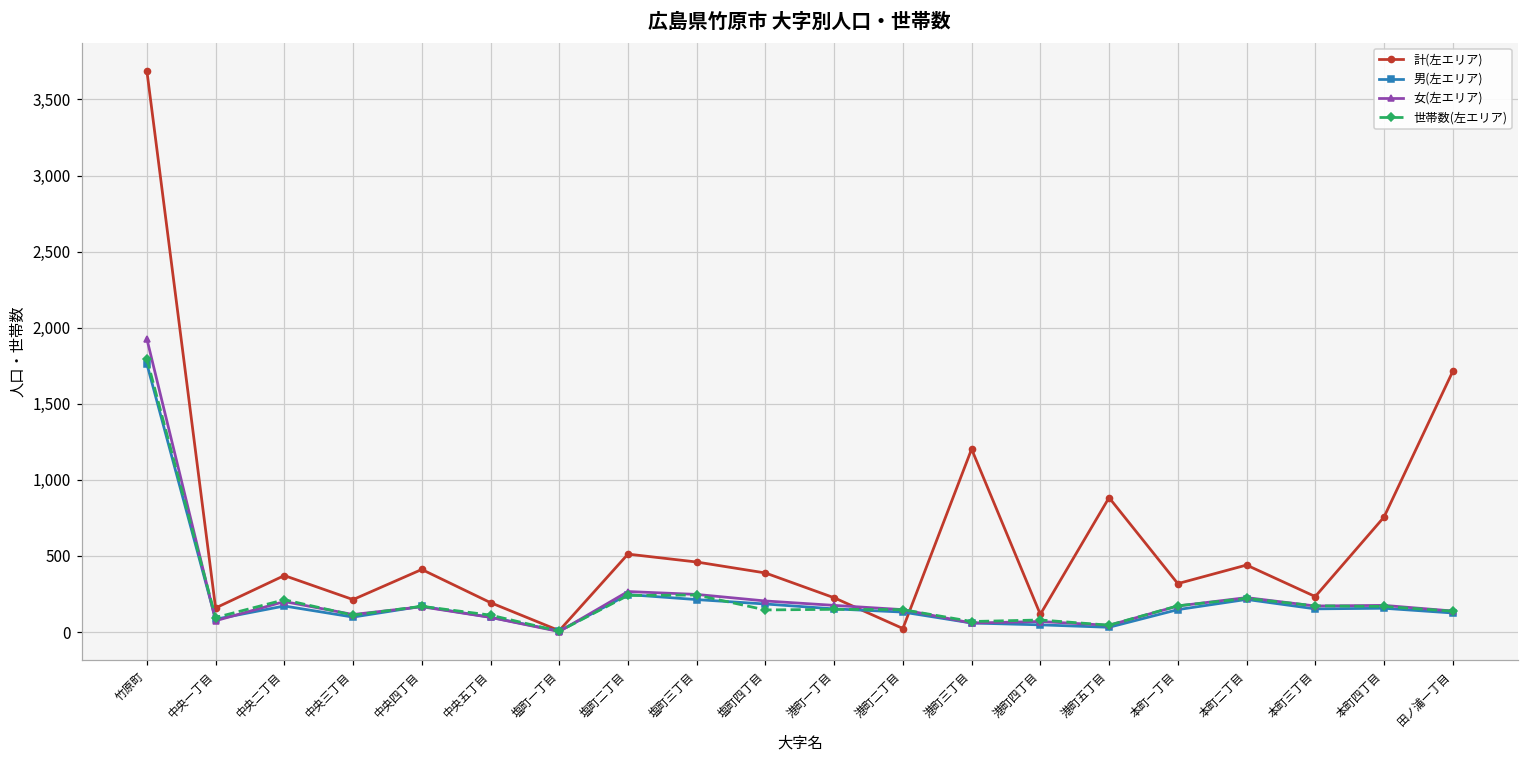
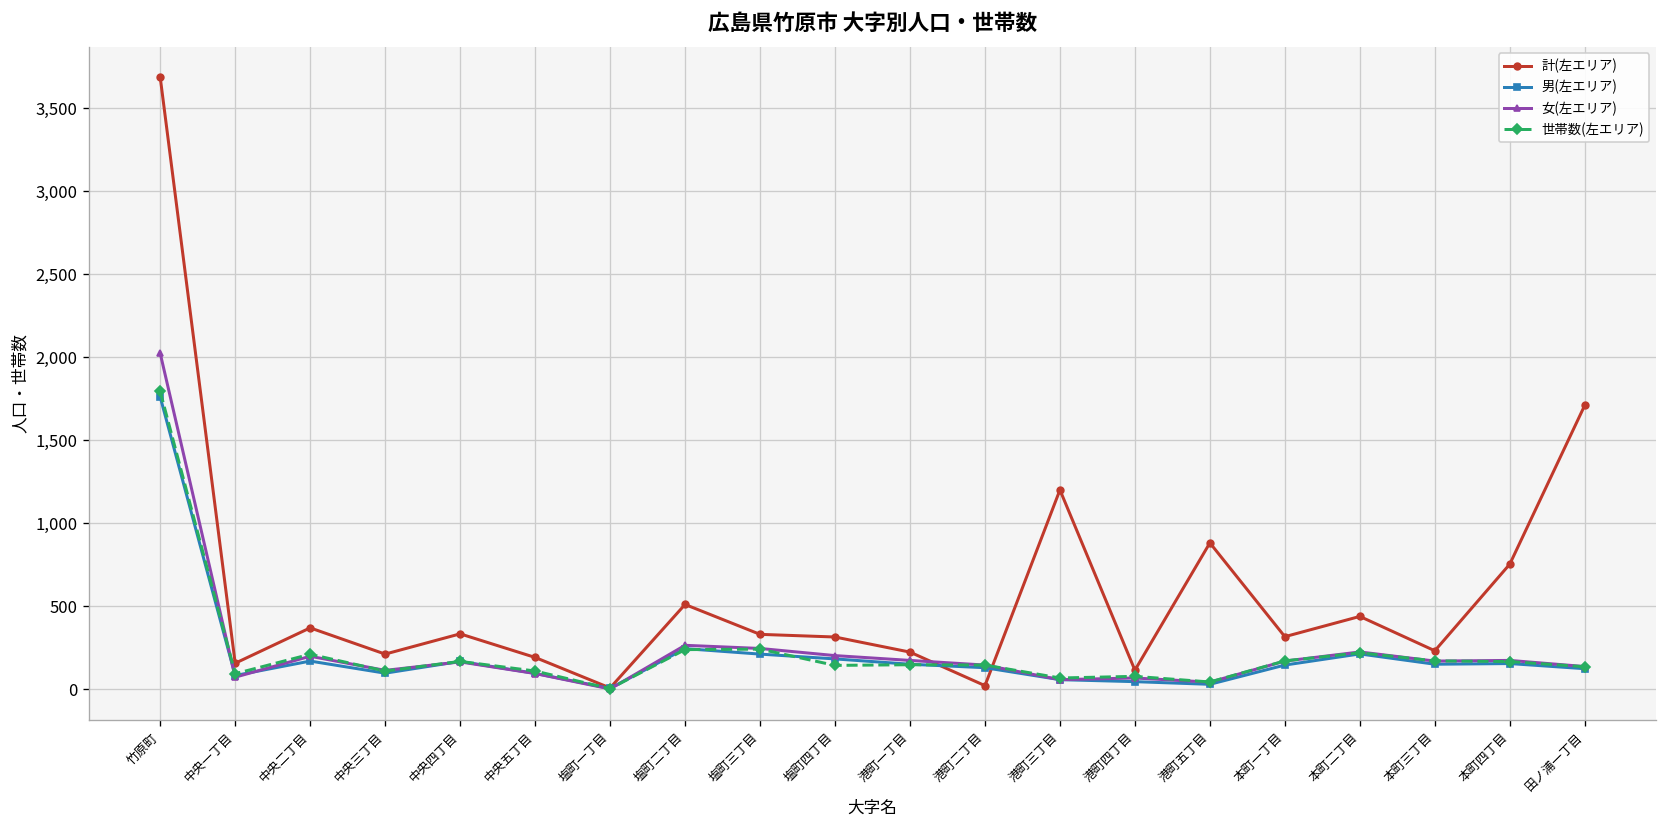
女(左エリア), 竹原町: 1,930 -> 2,030
計(左エリア), 中央四丁目: 410 -> 340
計(左エリア), 塩町三丁目: 460 -> 330
計(左エリア), 塩町四丁目: 390 -> 320
